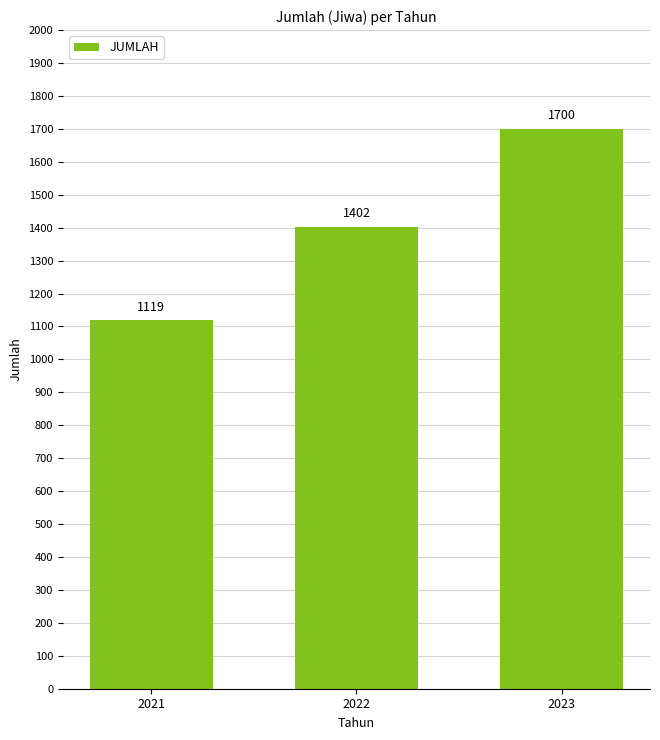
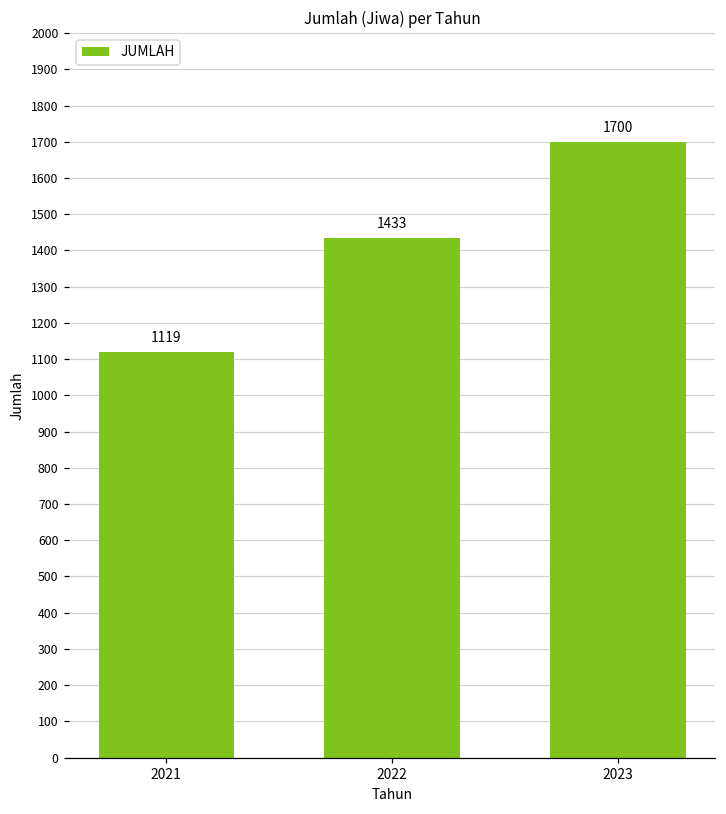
2022: 1402 -> 1433
